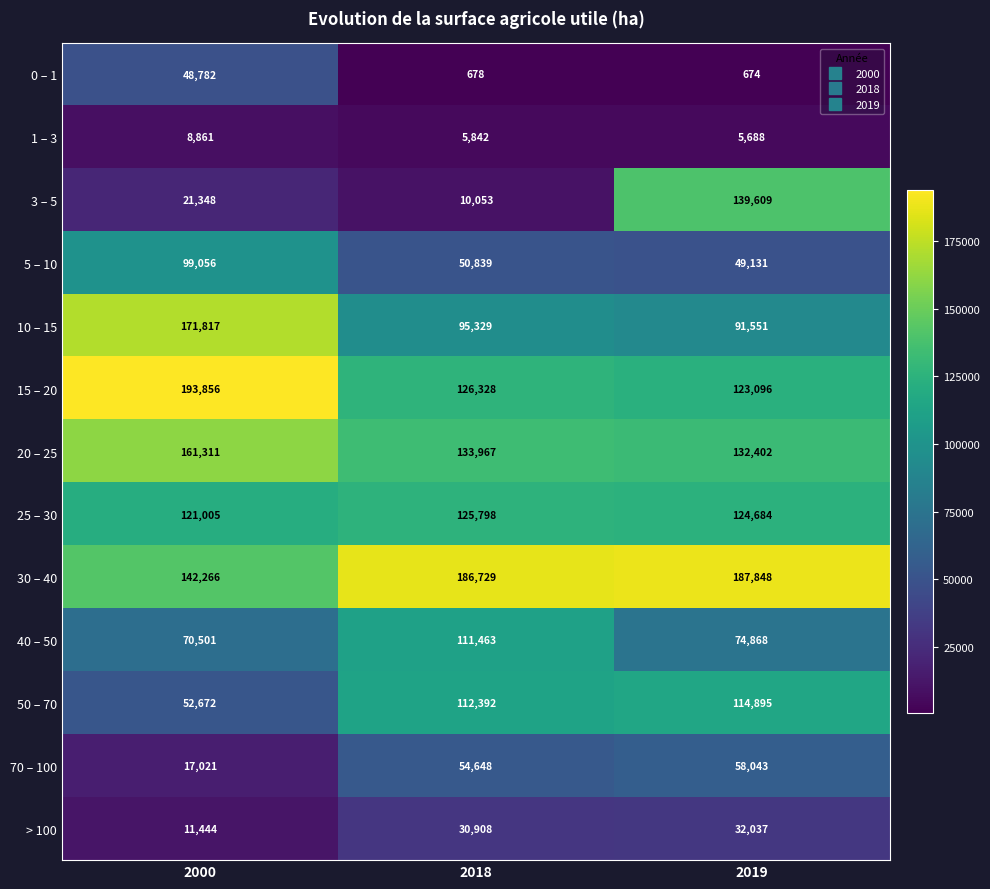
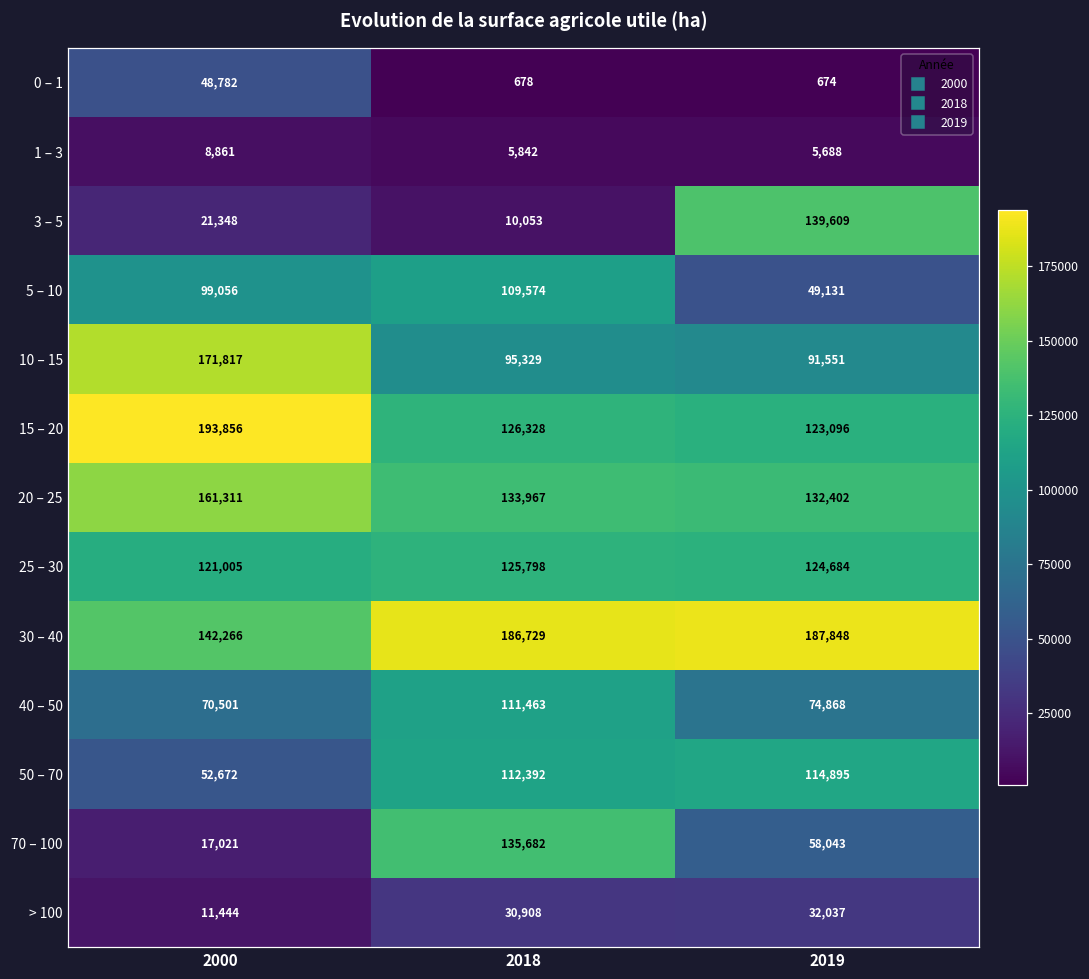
5 – 10, 2018: 50,839 -> 109,574
70 – 100, 2018: 54,648 -> 135,682
